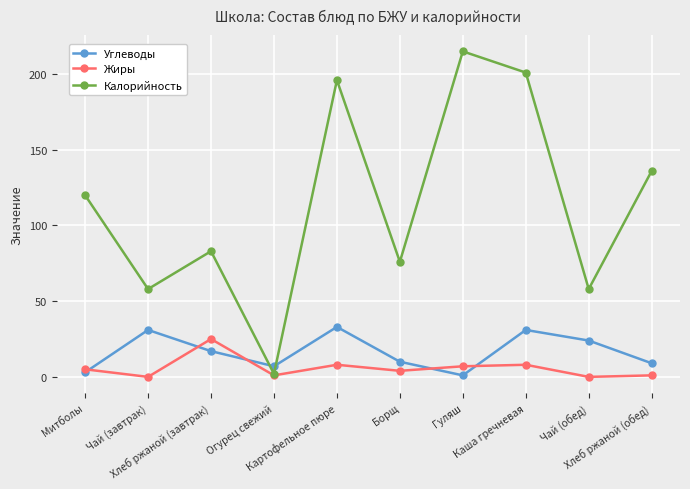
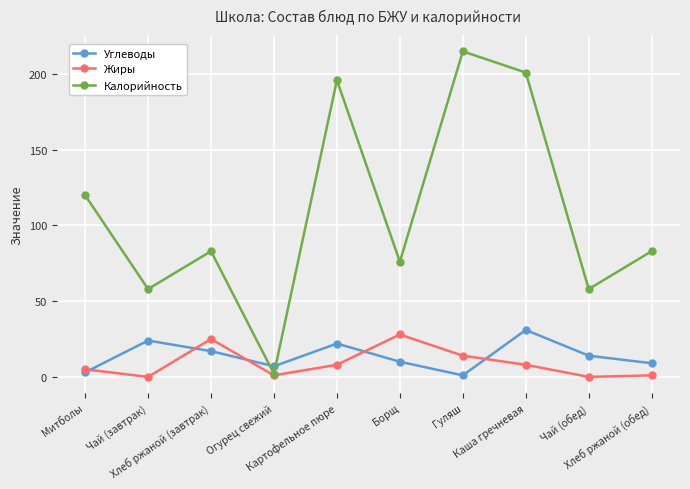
Углеводы, Чай (завтрак): 31 -> 24
Углеводы, Картофельное пюре: 33 -> 22
Жиры, Борщ: 4 -> 28
Жиры, Гуляш: 7 -> 14
Углеводы, Чай (обед): 24 -> 14
Калорийность, Хлеб ржаной (обед): 136 -> 83
